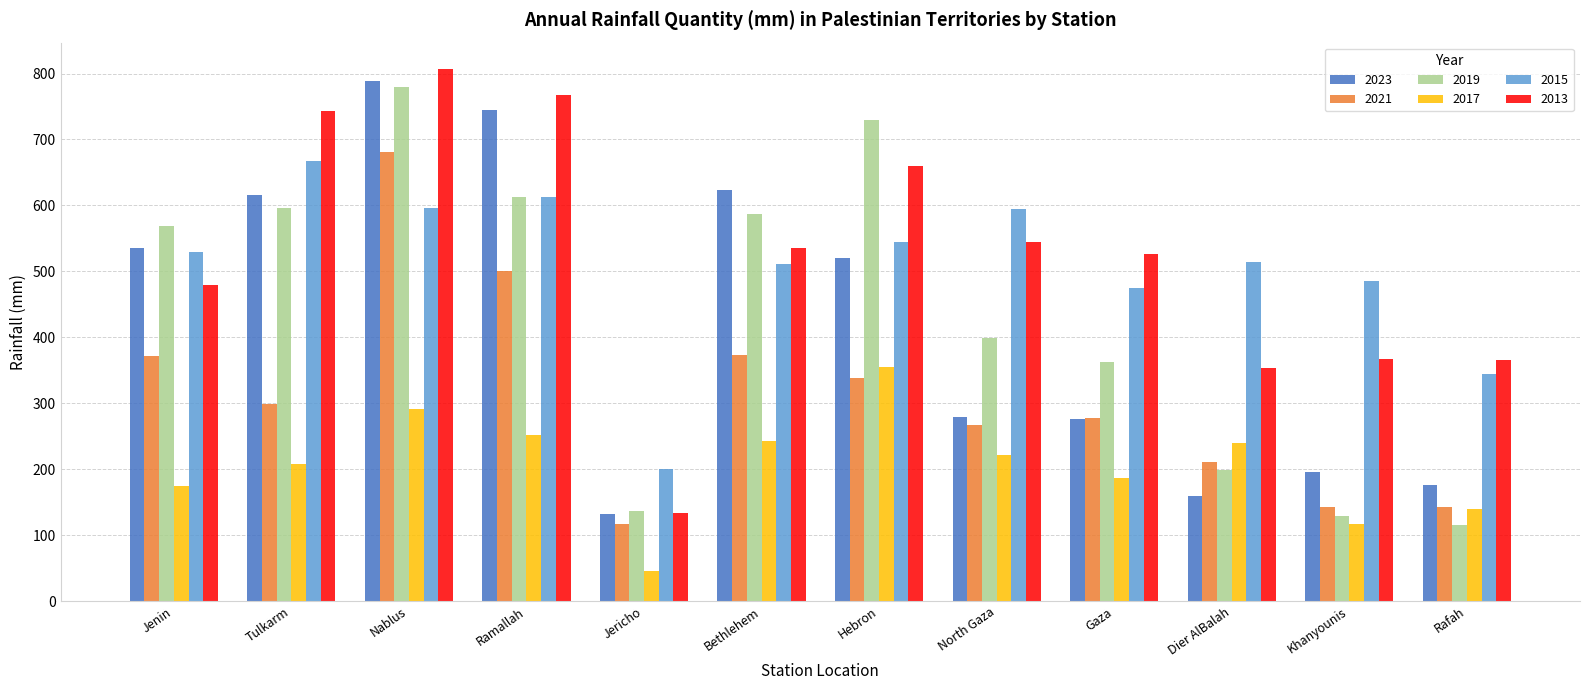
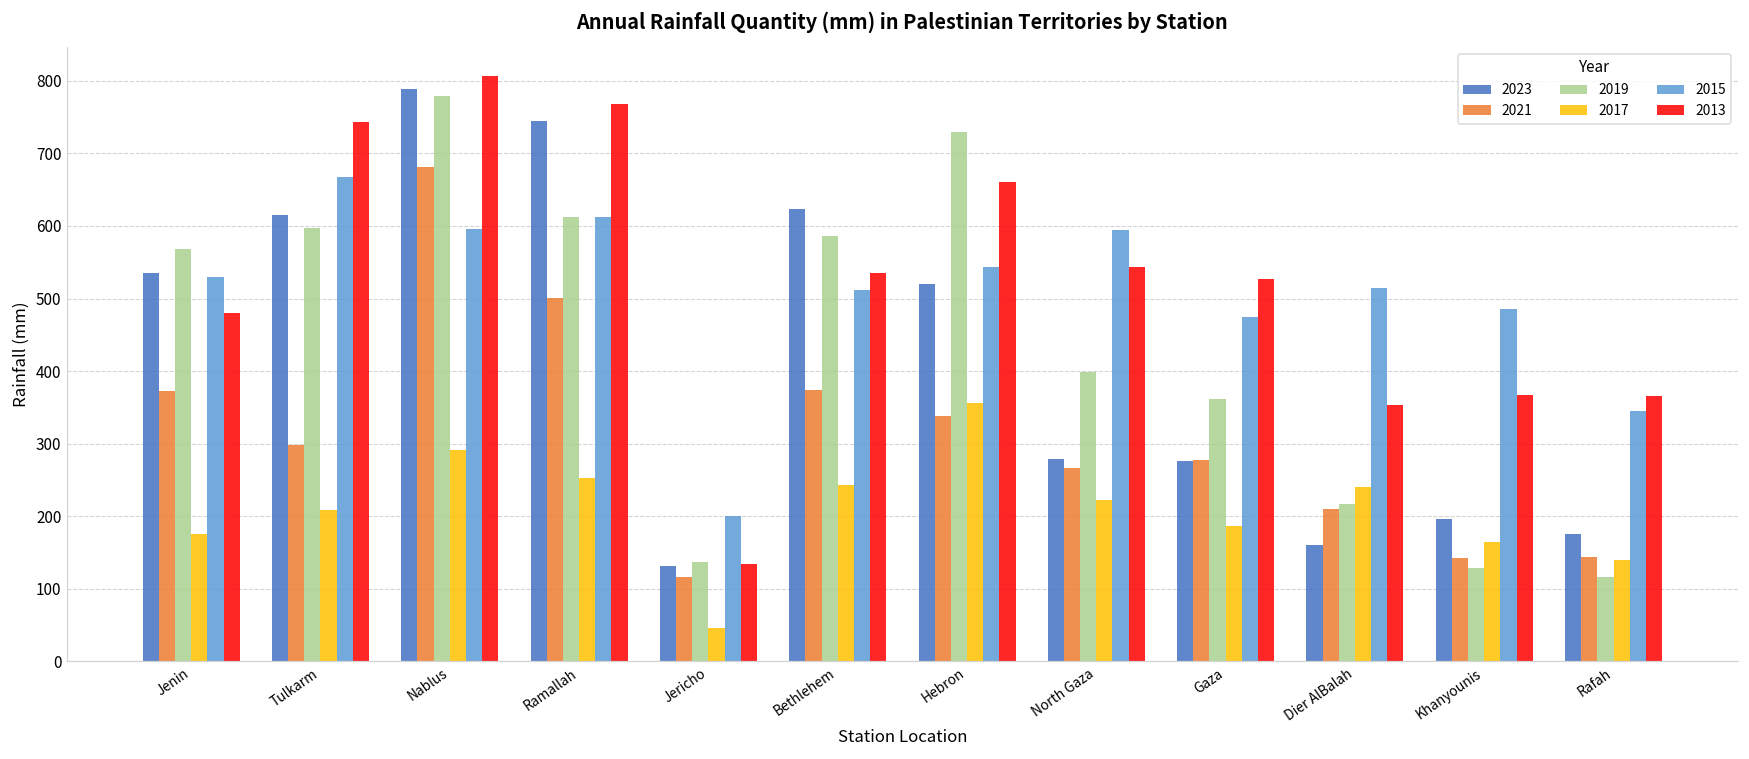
2019, Dier AlBalah: 200 -> 220
2017, Khanyounis: 120 -> 170
